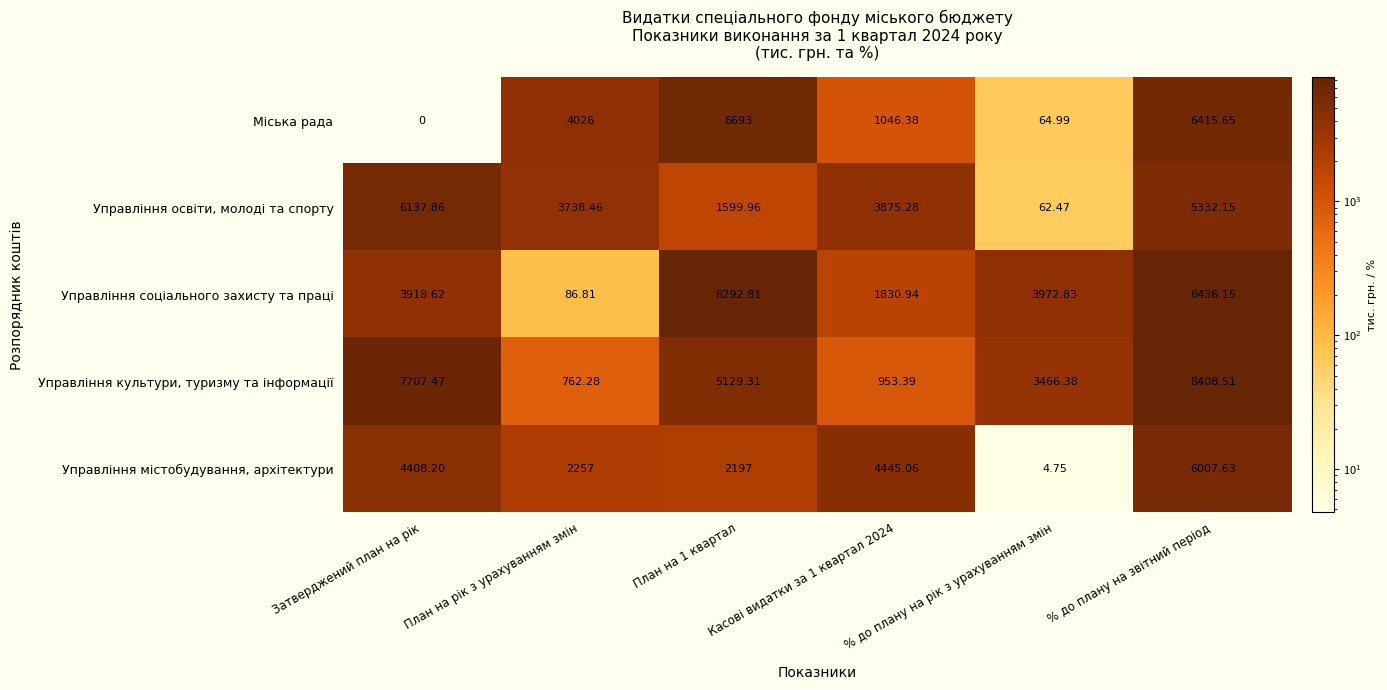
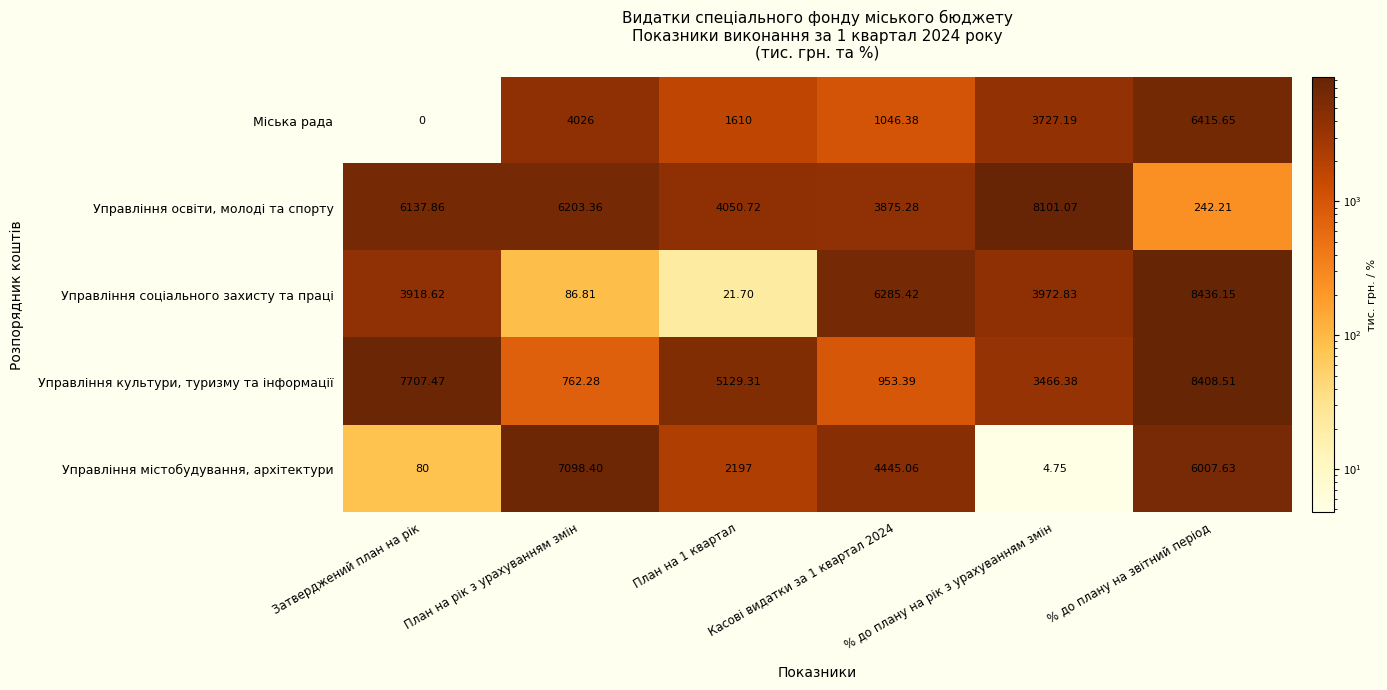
Міська рада, План на 1 квартал: 6693 -> 1610
Міська рада, % до плану на рік з урахуванням змін: 64.99 -> 3727.19
Управління освіти, молоді та спорту, План на рік з урахуванням змін: 3738.46 -> 6203.36
Управління освіти, молоді та спорту, План на 1 квартал: 1599.96 -> 4050.72
Управління освіти, молоді та спорту, % до плану на рік з урахуванням змін: 62.47 -> 8101.07
Управління освіти, молоді та спорту, % до плану на звітний період: 5332.15 -> 242.21
Управління соціального захисту та праці, План на 1 квартал: 8292.81 -> 21.70
Управління соціального захисту та праці, Касові видатки за 1 квартал 2024: 1830.94 -> 6285.42
Управління містобудування, архітектури, Затверджений план на рік: 4408.20 -> 80
Управління містобудування, архітектури, План на рік з урахуванням змін: 2257 -> 7098.40
